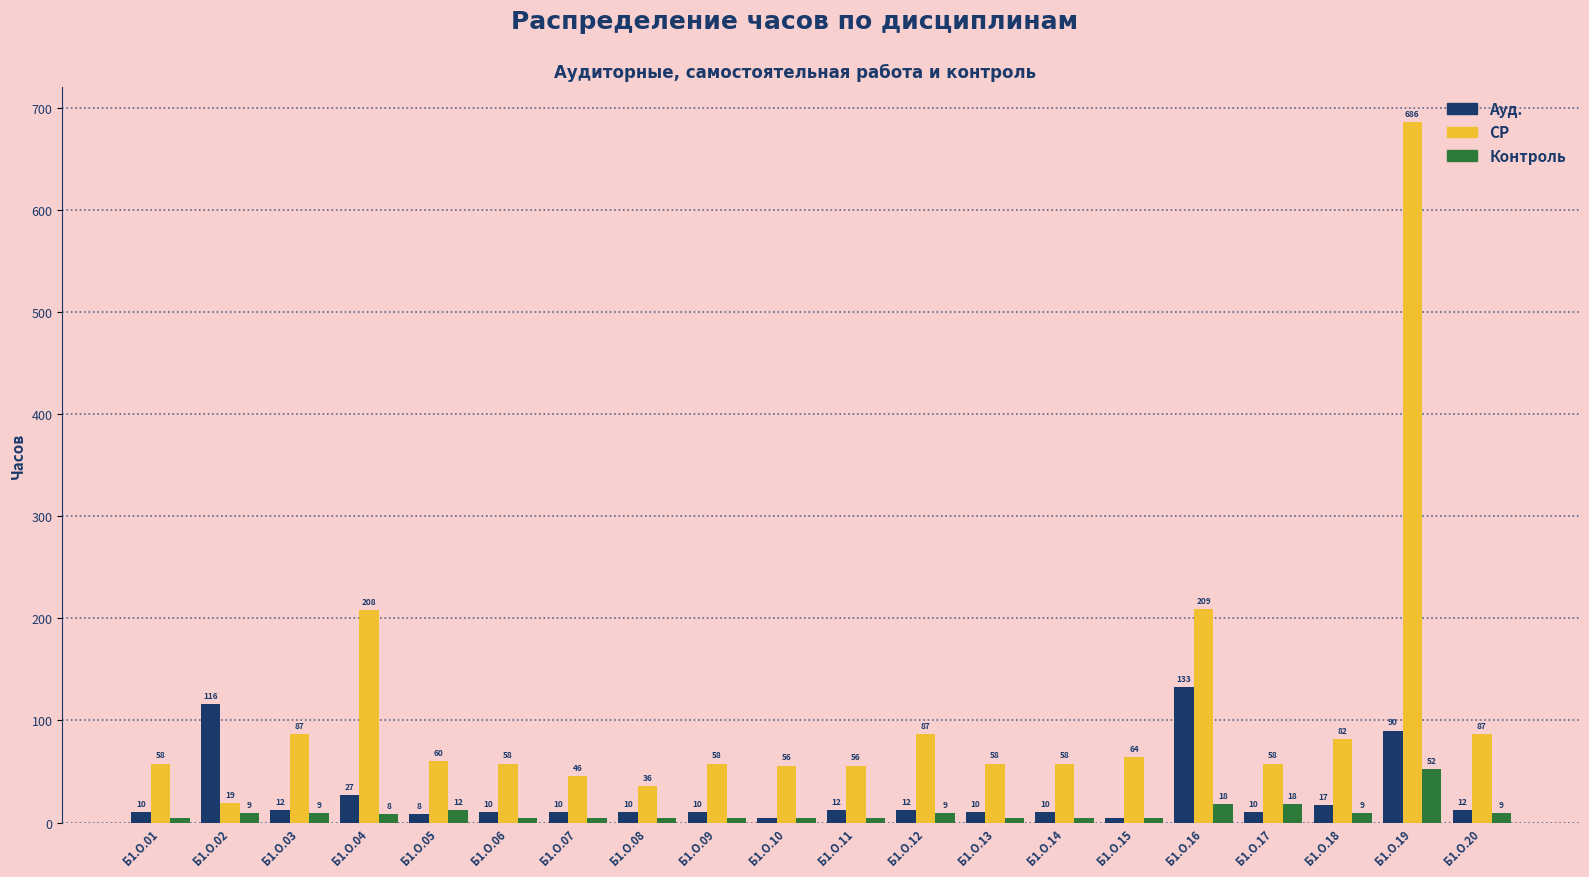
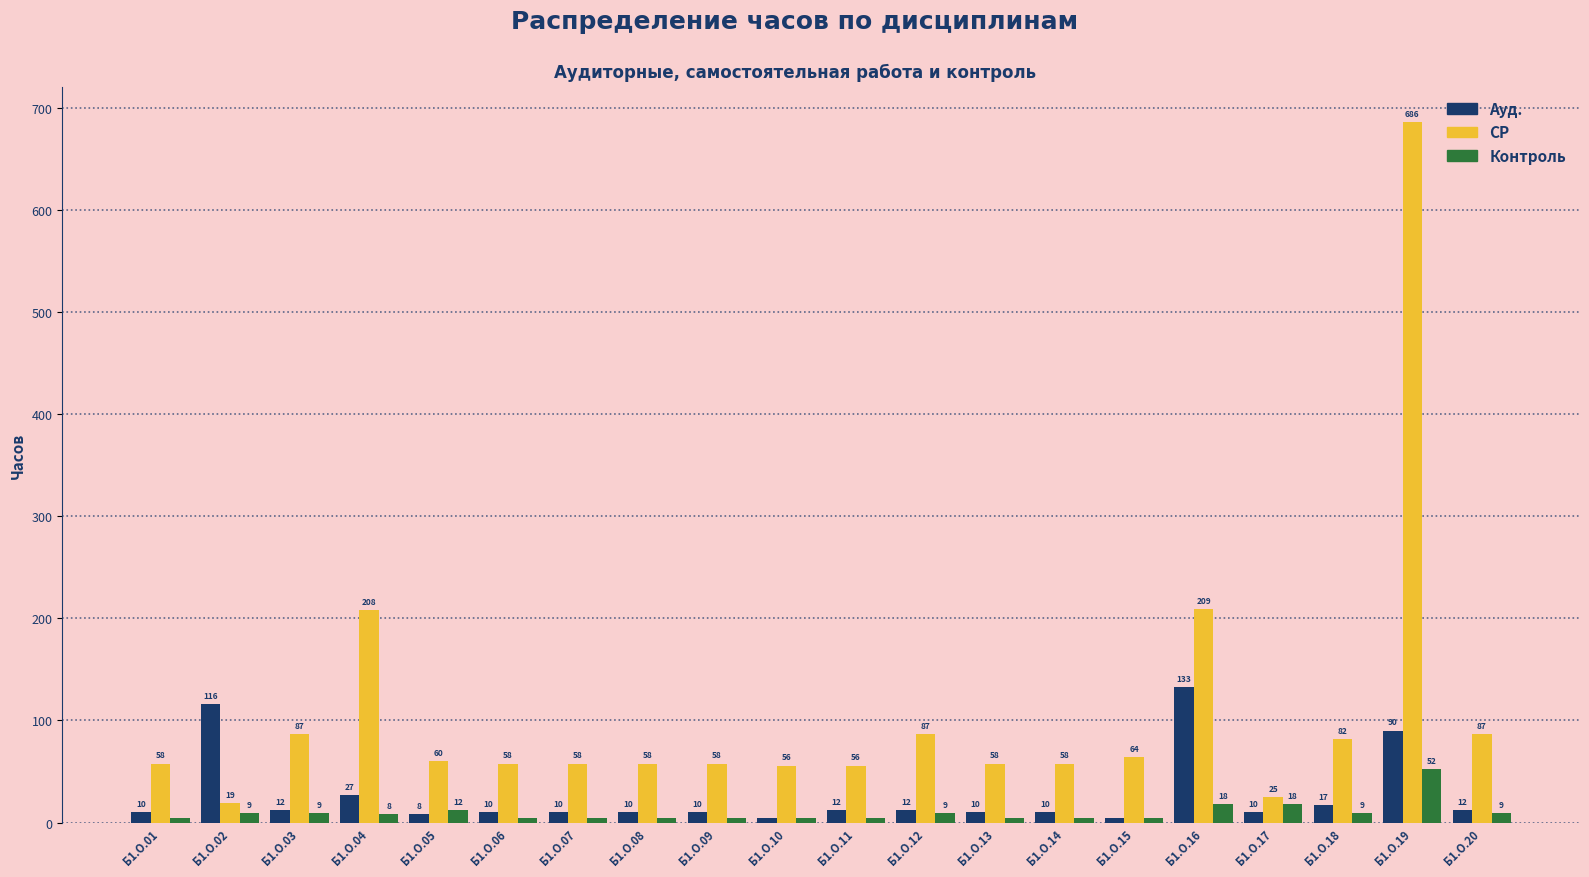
СР, Б1.О.07: 46 -> 58
СР, Б1.О.08: 36 -> 58
СР, Б1.О.17: 58 -> 25
